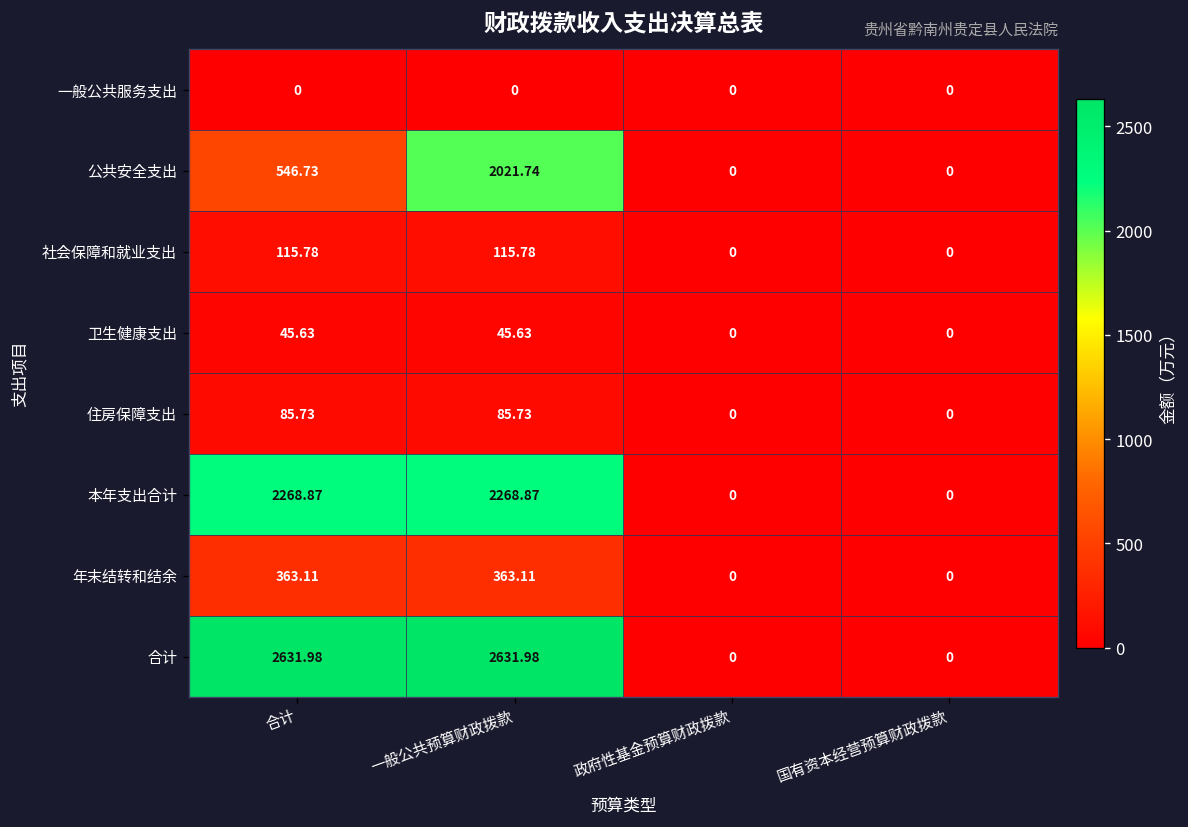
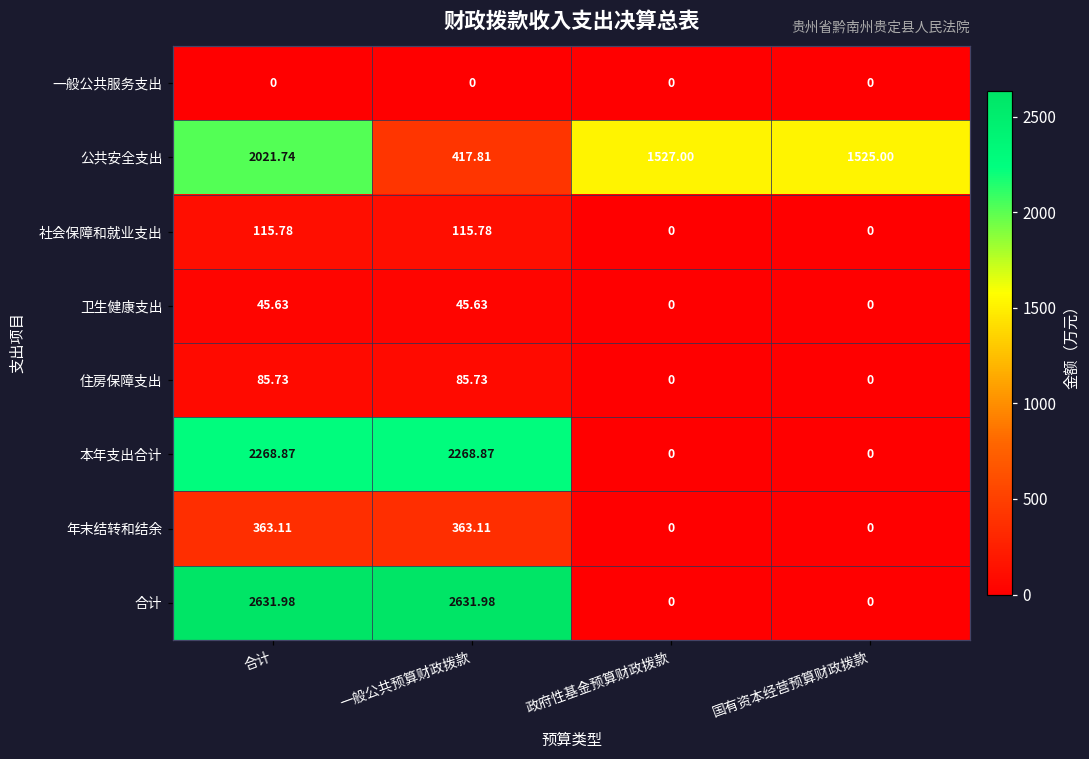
公共安全支出, 合计: 546.73 -> 2021.74
公共安全支出, 一般公共预算财政拨款: 2021.74 -> 417.81
公共安全支出, 政府性基金预算财政拨款: 0 -> 1527.00
公共安全支出, 国有资本经营预算财政拨款: 0 -> 1525.00
